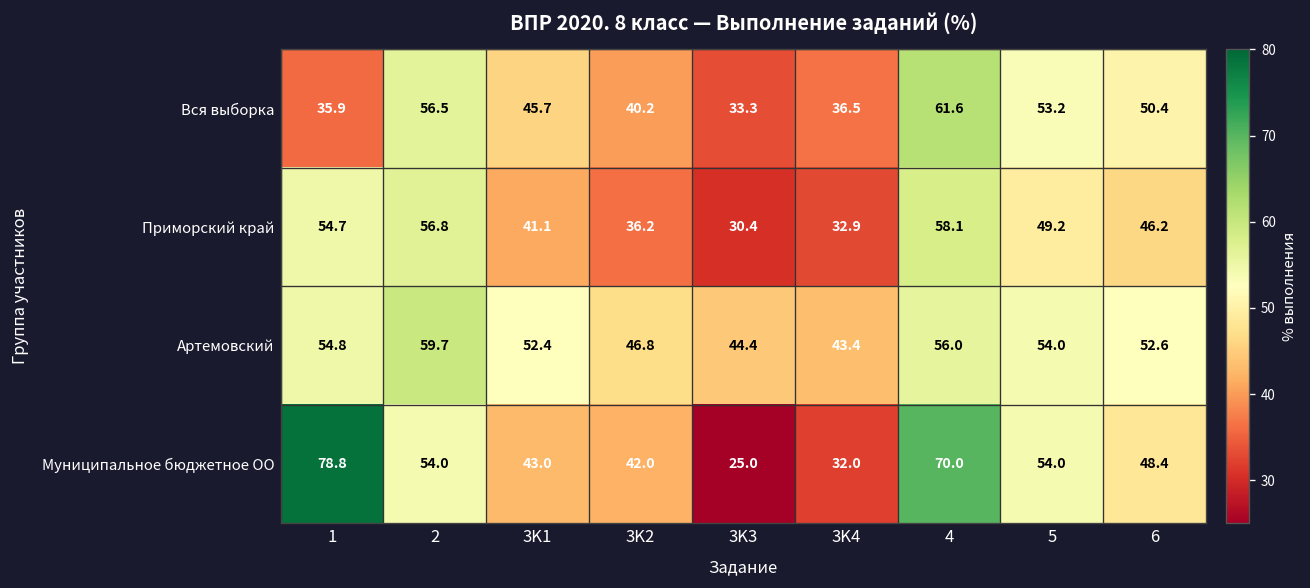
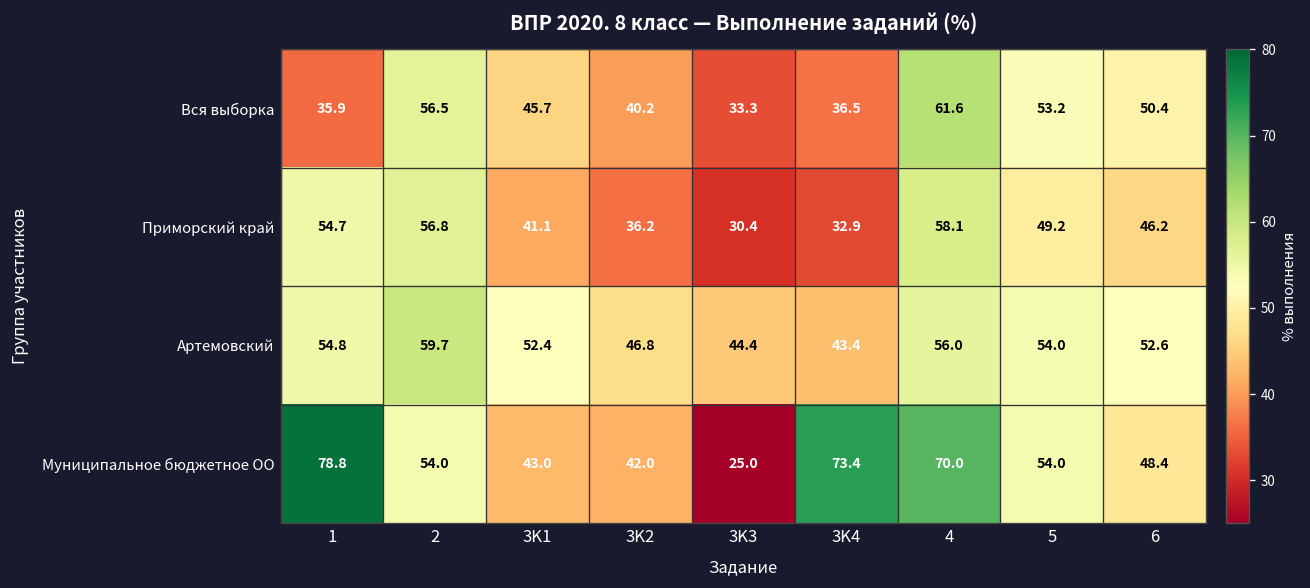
Муниципальное бюджетное ОО, 3K4: 32.0 -> 73.4
